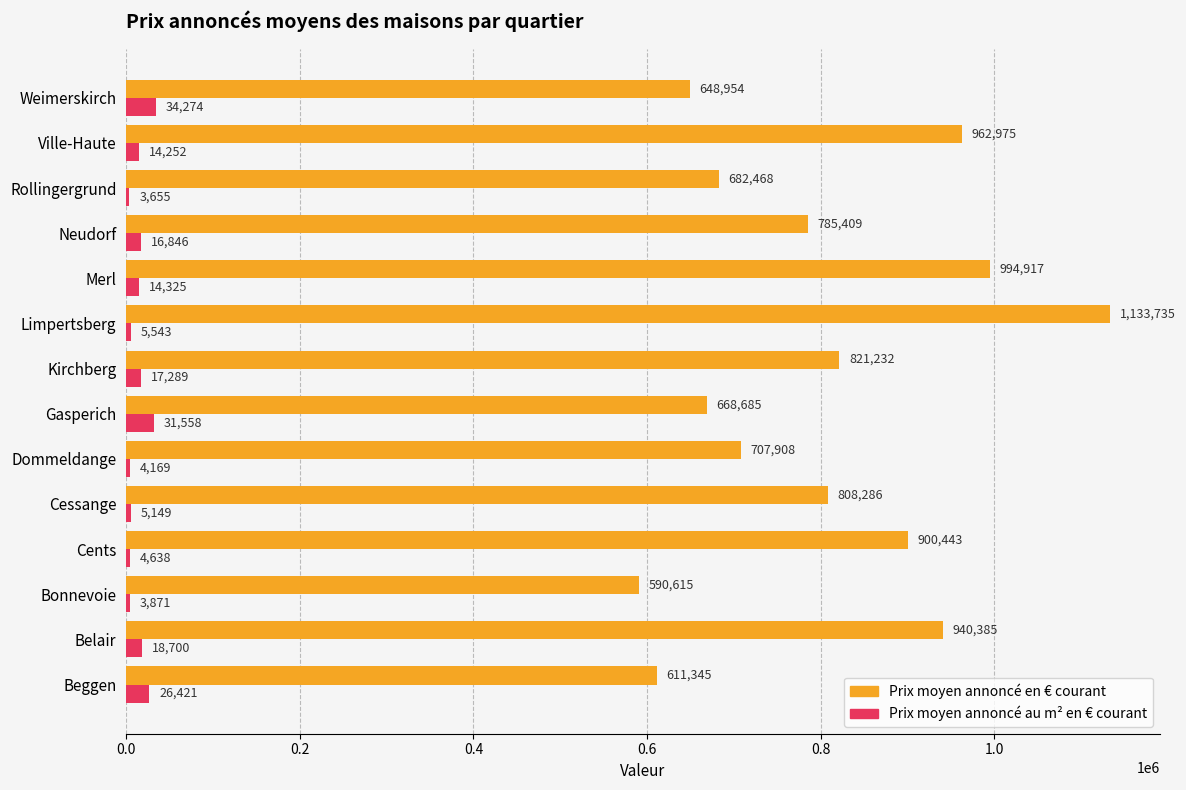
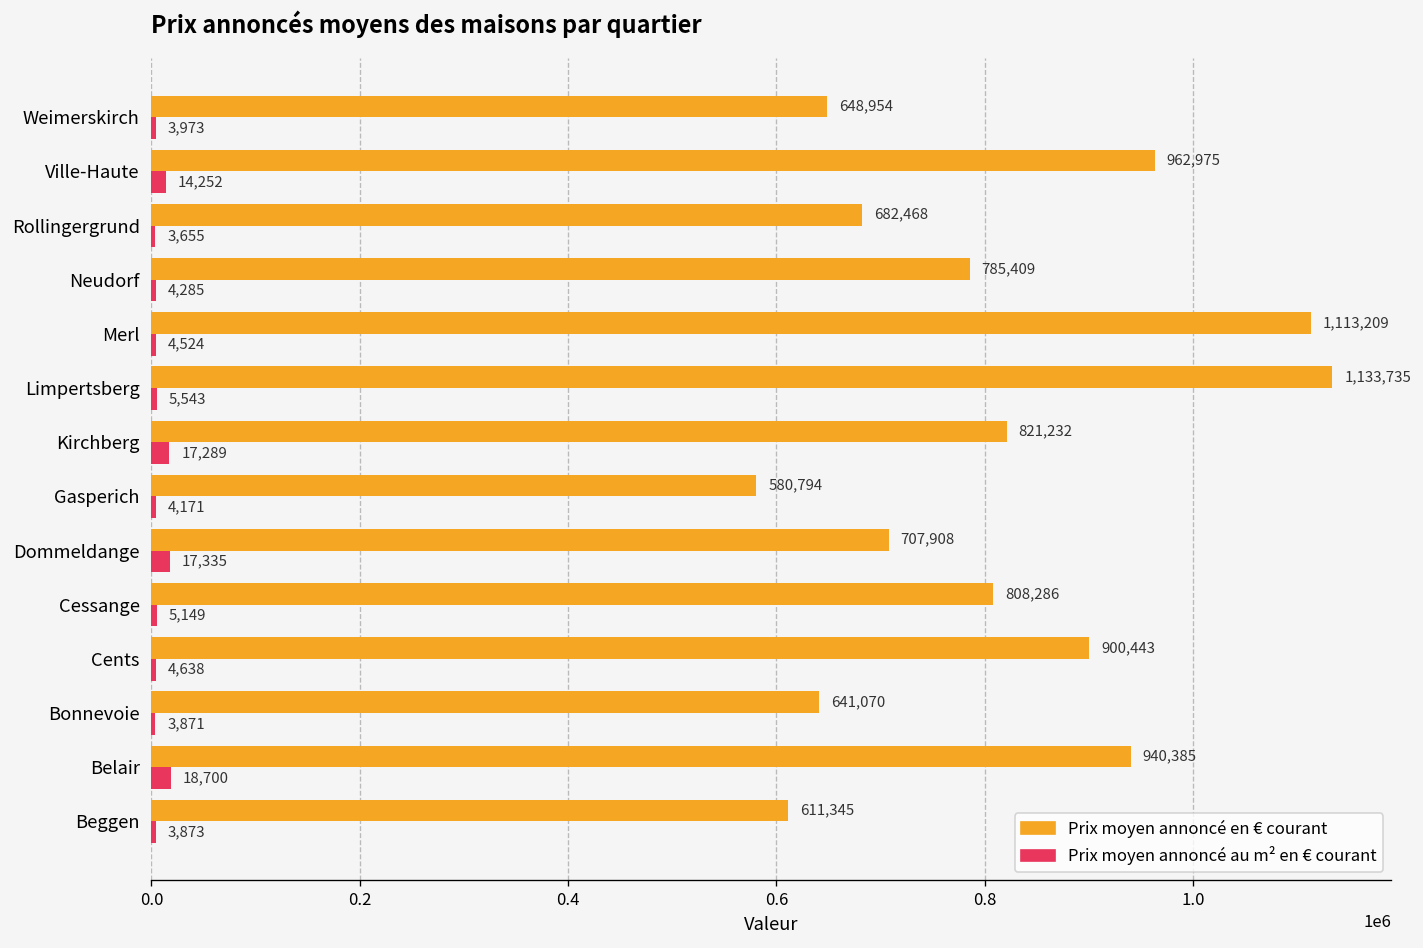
Prix moyen annoncé au m² en € courant, Weimerskirch: 34,274 -> 3,973
Prix moyen annoncé au m² en € courant, Neudorf: 16,846 -> 4,285
Prix moyen annoncé en € courant, Merl: 994,917 -> 1,113,209
Prix moyen annoncé au m² en € courant, Merl: 14,325 -> 4,524
Prix moyen annoncé en € courant, Gasperich: 668,685 -> 580,794
Prix moyen annoncé au m² en € courant, Gasperich: 31,558 -> 4,171
Prix moyen annoncé au m² en € courant, Dommeldange: 4,169 -> 17,335
Prix moyen annoncé en € courant, Bonnevoie: 590,615 -> 641,070
Prix moyen annoncé au m² en € courant, Beggen: 26,421 -> 3,873
